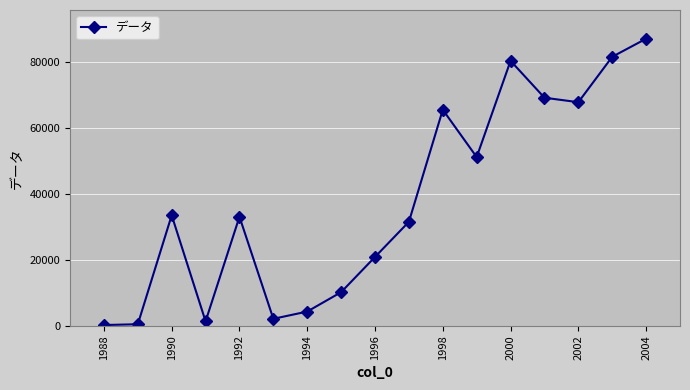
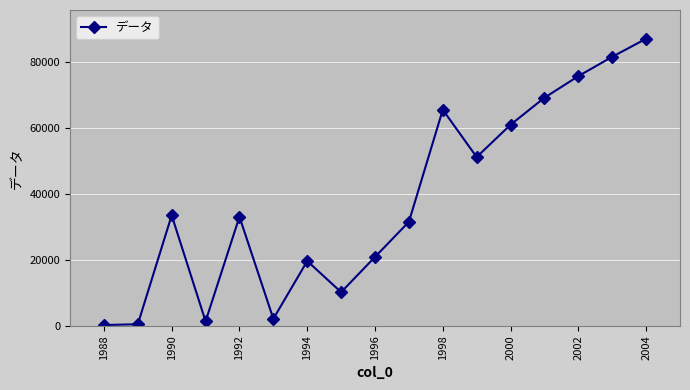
1994: 4000 -> 20000
2000: 80000 -> 61000
2002: 68000 -> 76000
